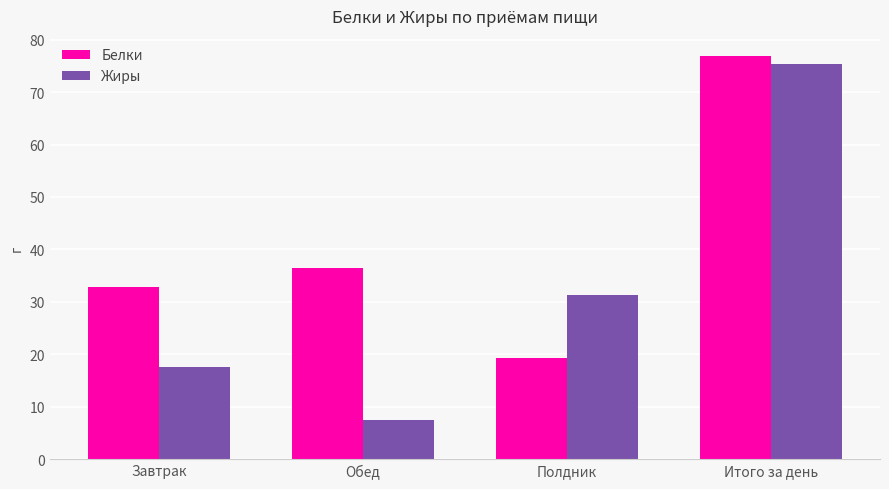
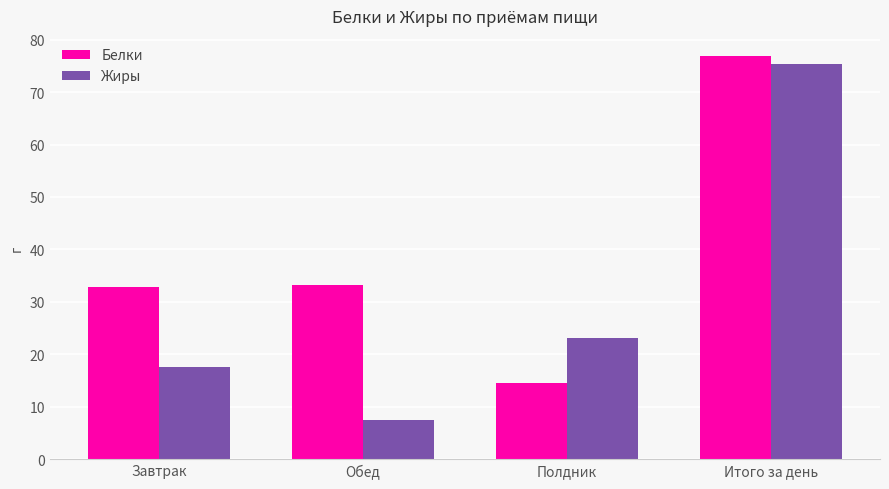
Белки, Обед: 36 -> 33
Белки, Полдник: 19 -> 14
Жиры, Полдник: 31 -> 23
